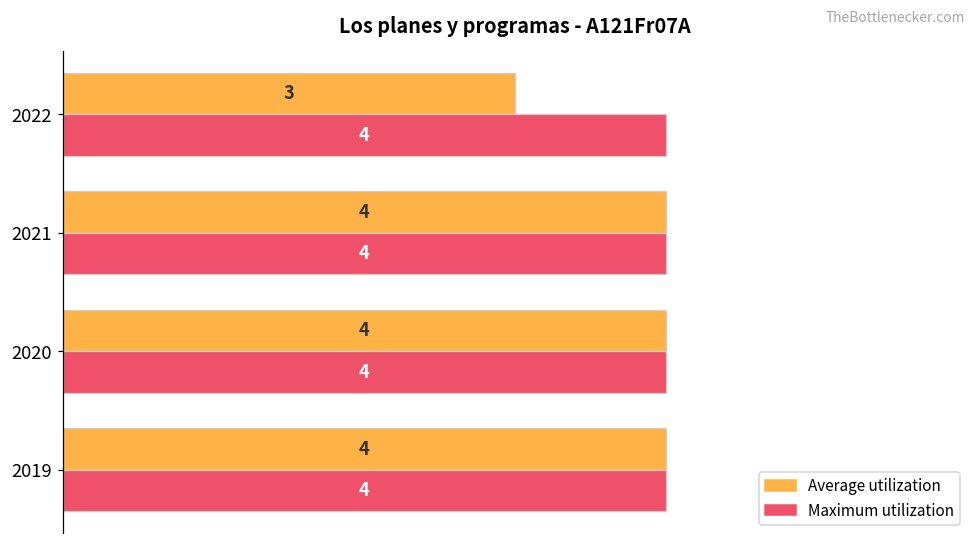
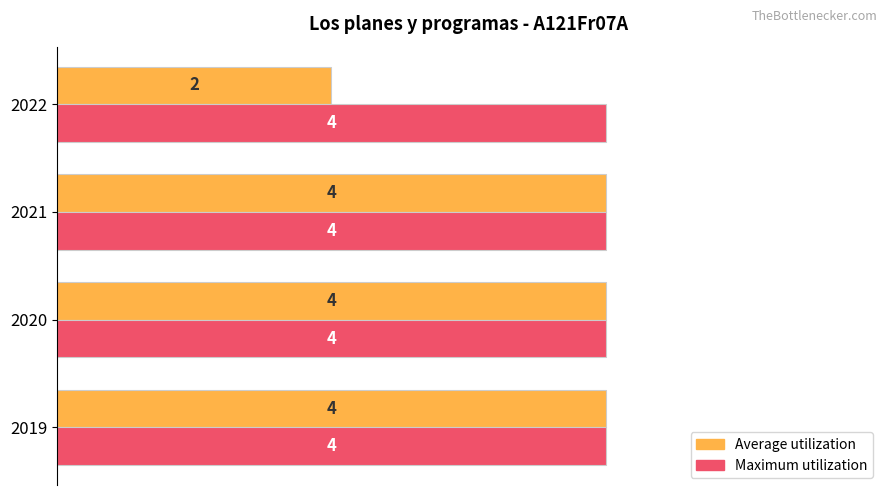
Average utilization, 2022: 3 -> 2
